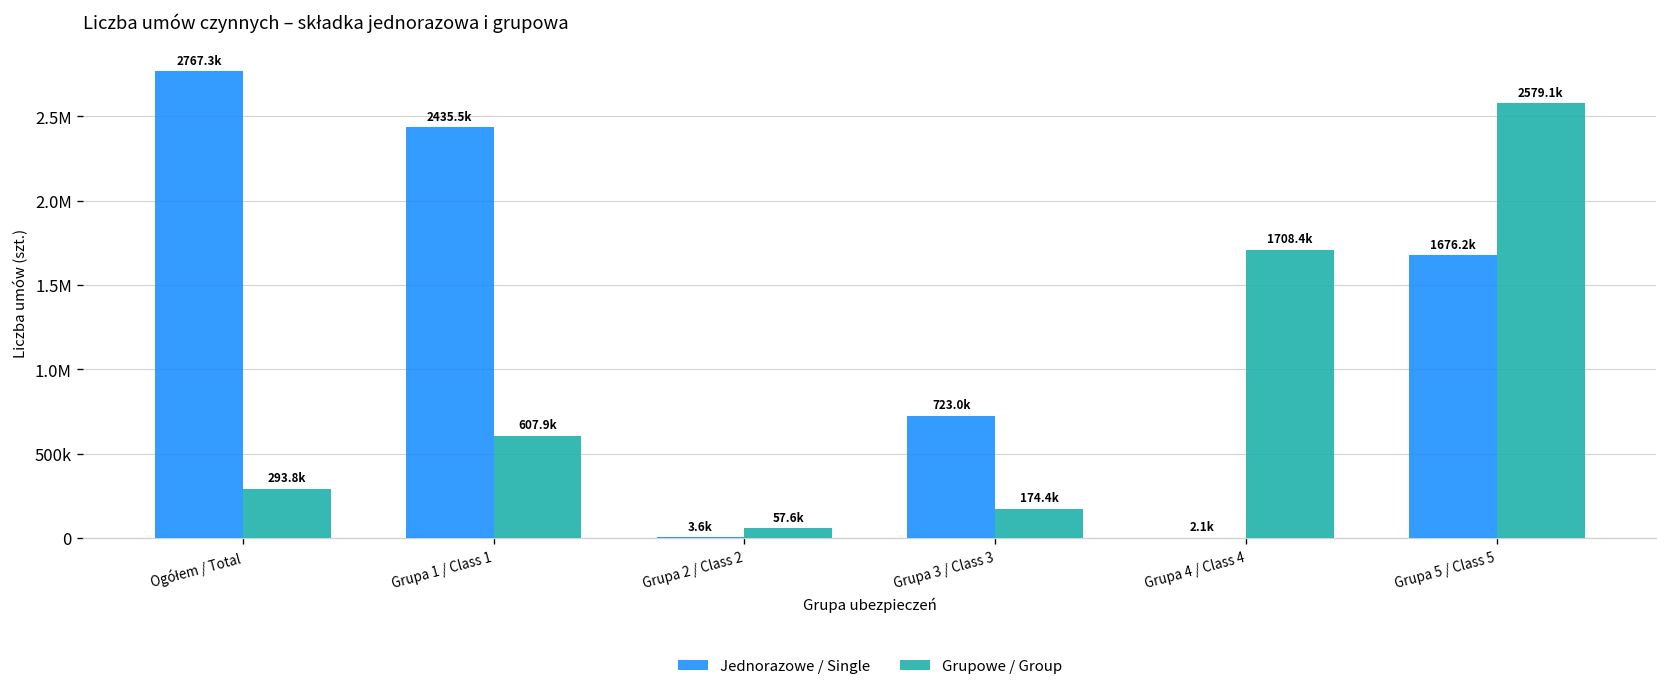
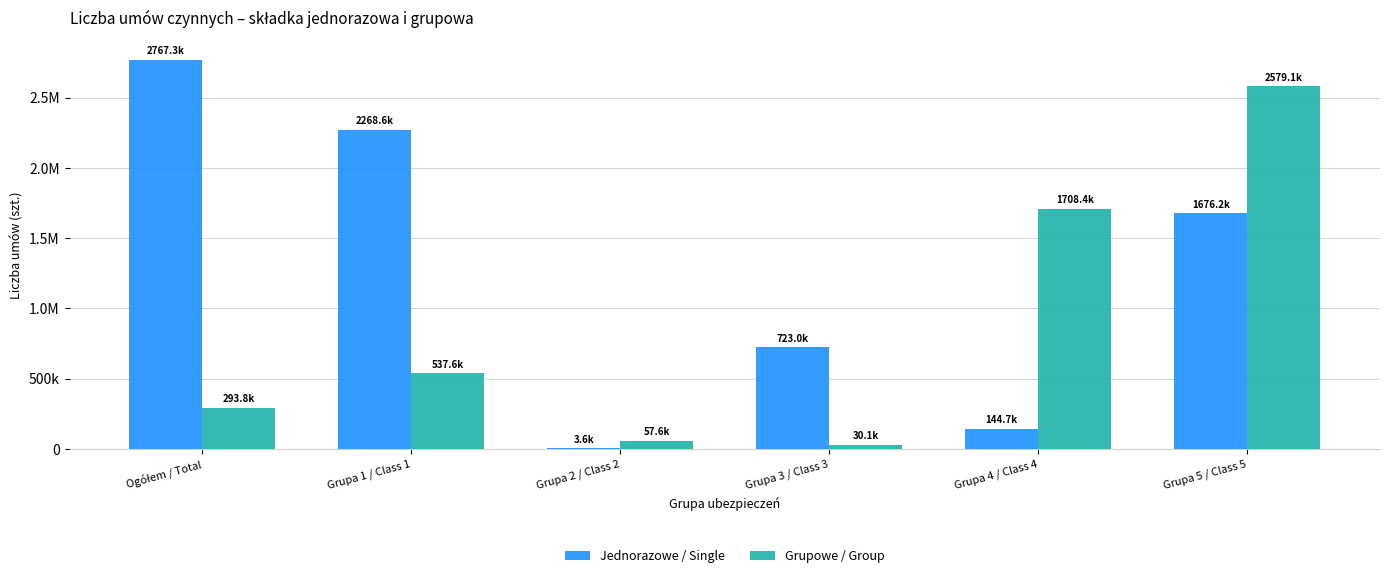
Jednorazowe / Single, Grupa 1 / Class 1: 2435.5k -> 2268.6k
Grupowe / Group, Grupa 1 / Class 1: 607.9k -> 537.6k
Grupowe / Group, Grupa 3 / Class 3: 174.4k -> 30.1k
Jednorazowe / Single, Grupa 4 / Class 4: 2.1k -> 144.7k
